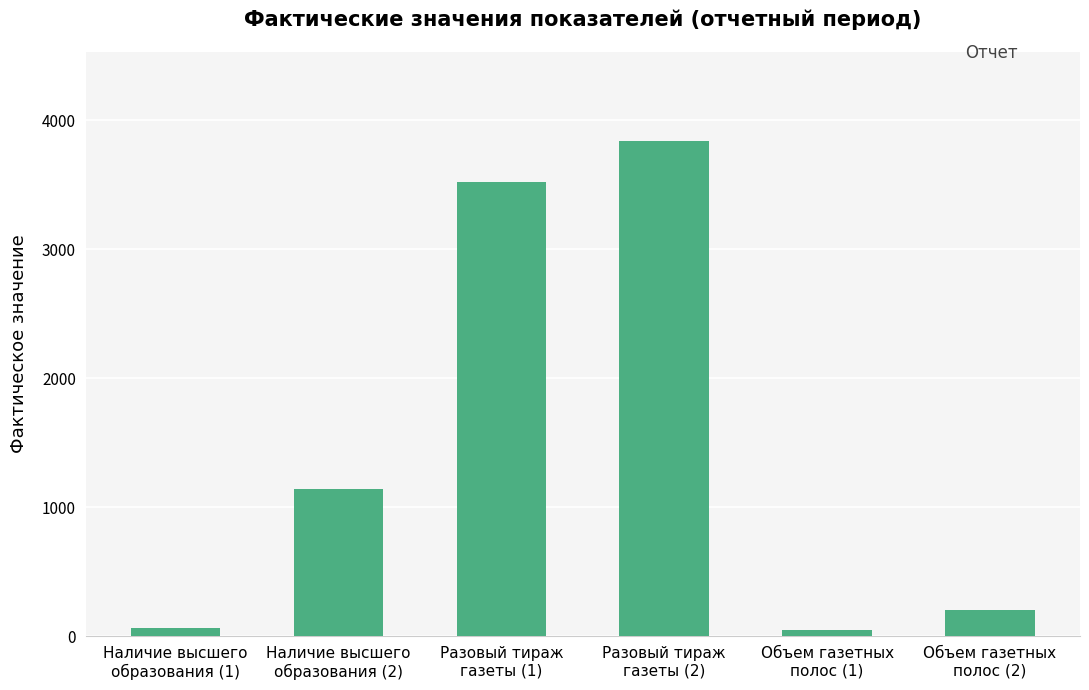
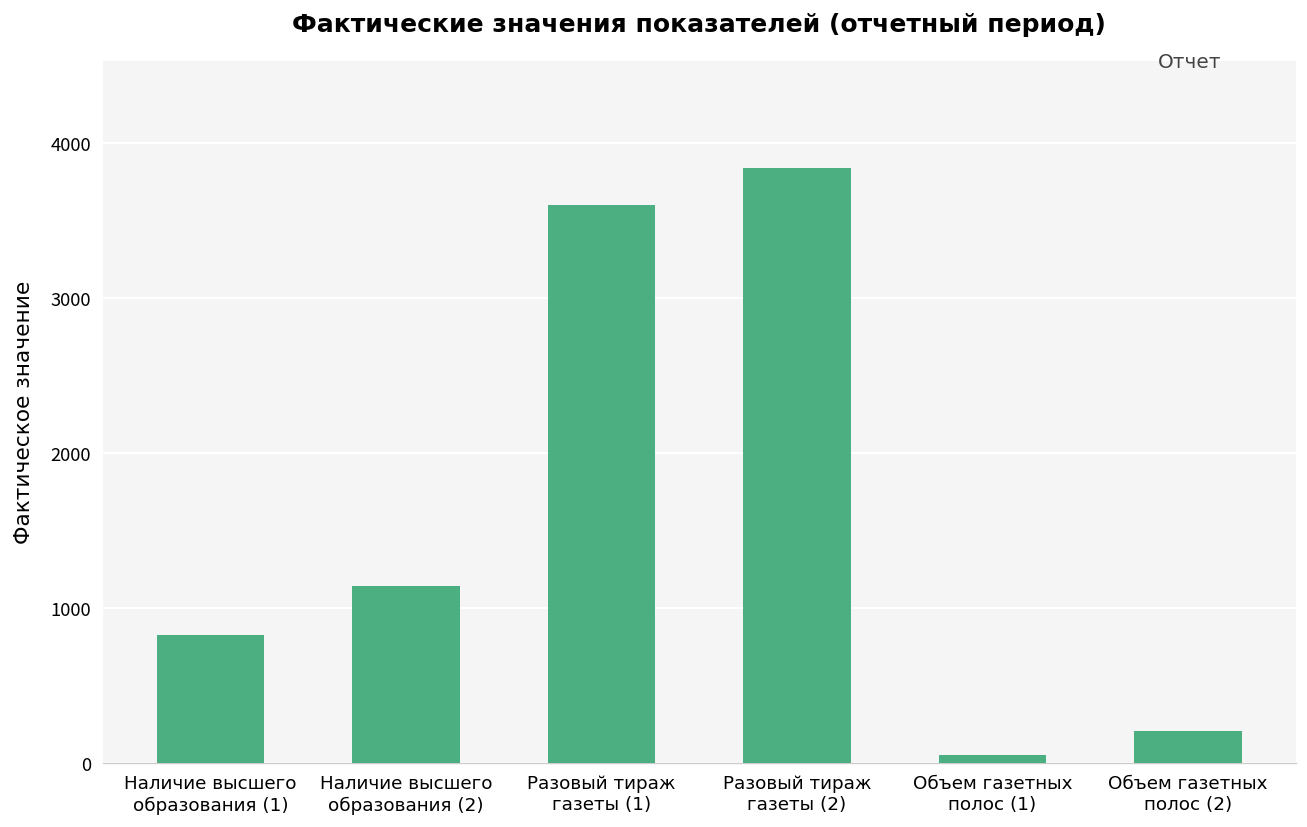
Наличие высшего образования (1): 60 -> 820
Разовый тираж газеты (1): 3520 -> 3600
